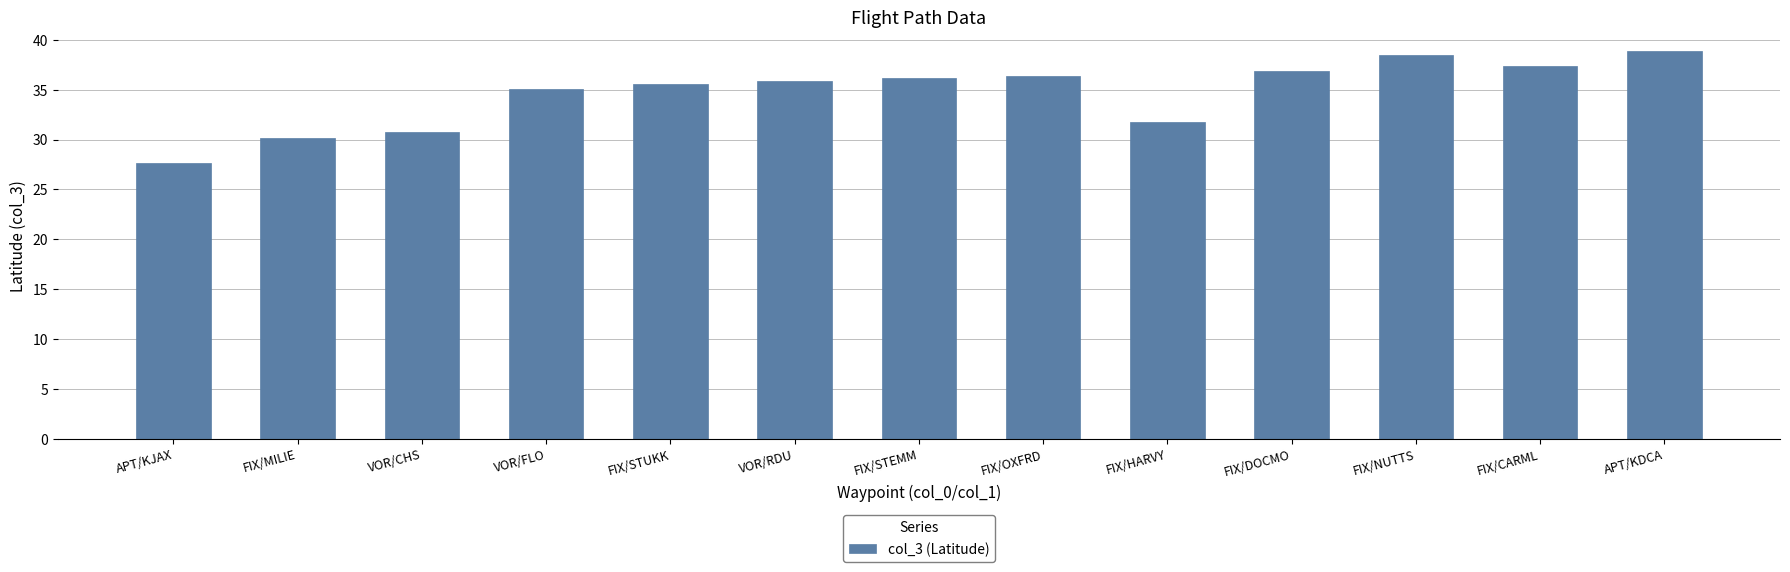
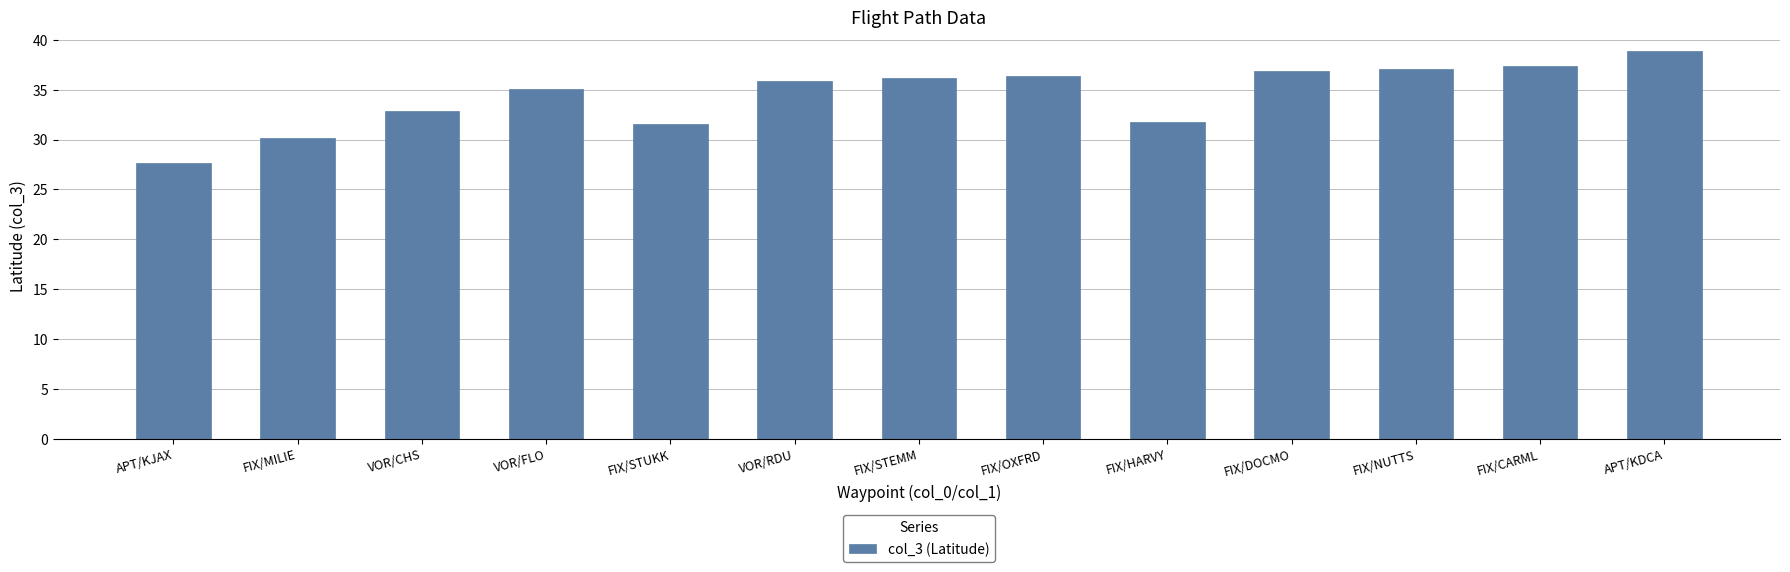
VOR/CHS: 31 -> 33
FIX/STUKK: 36 -> 32
FIX/NUTTS: 38 -> 37
